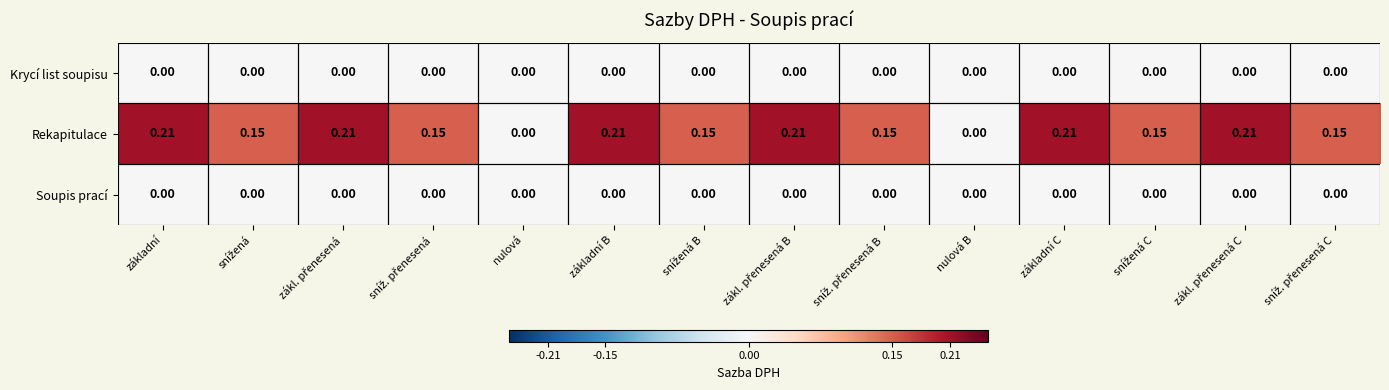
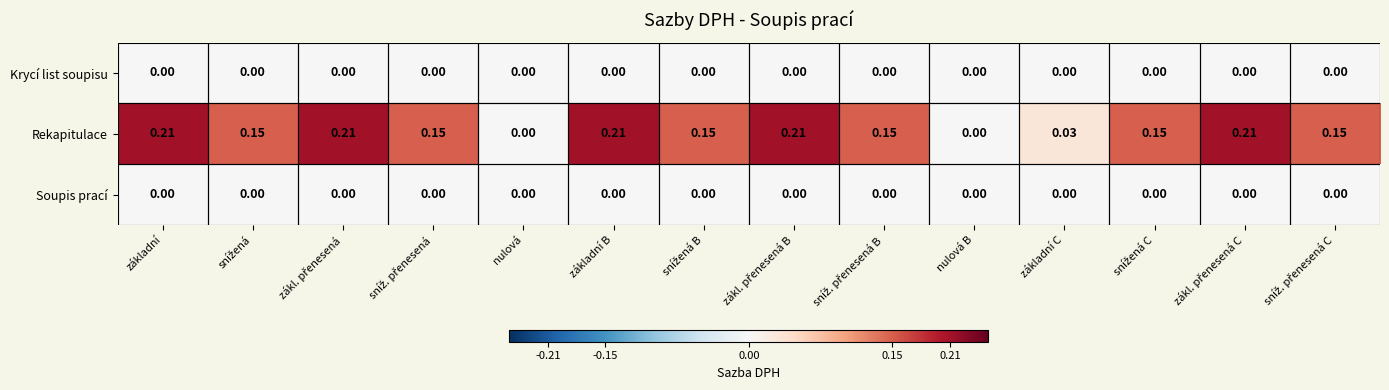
Rekapitulace, základní C: 0.21 -> 0.03
